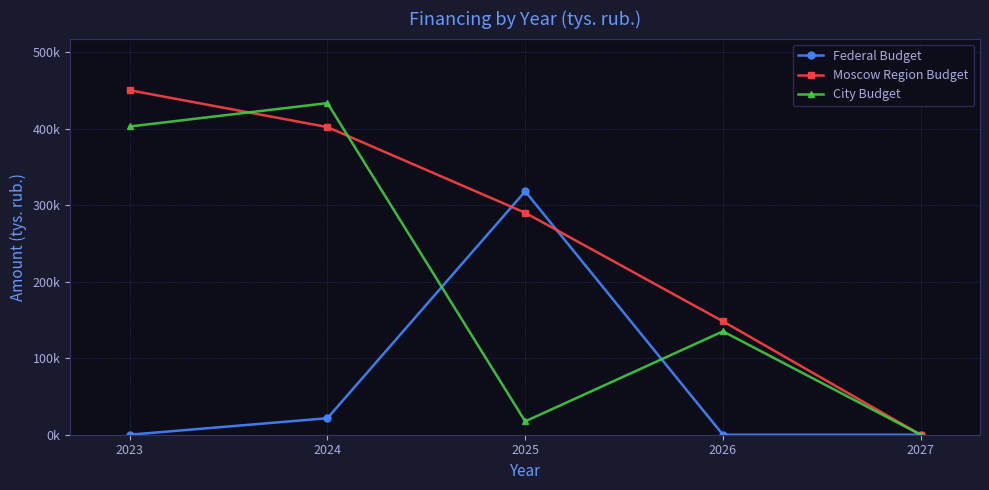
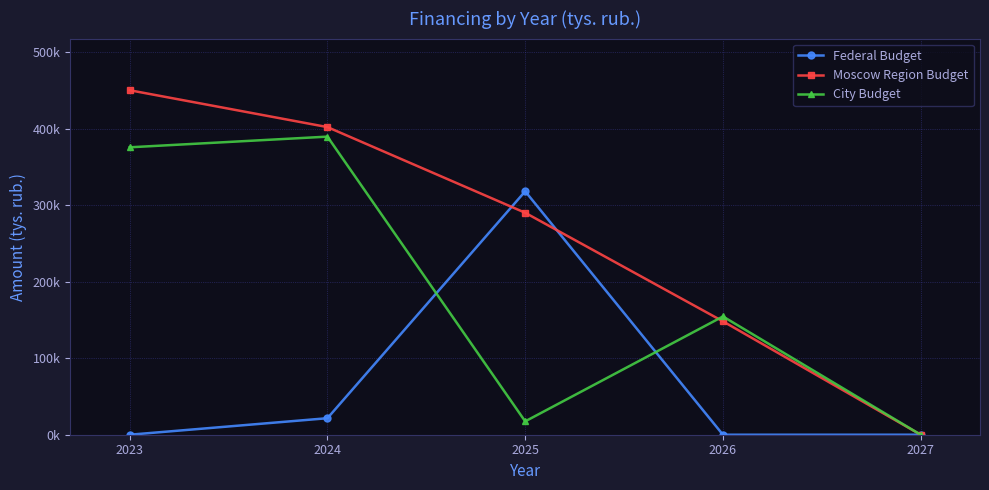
City Budget, 2023: 400000 -> 380000
City Budget, 2024: 430000 -> 390000
City Budget, 2026: 140000 -> 150000
